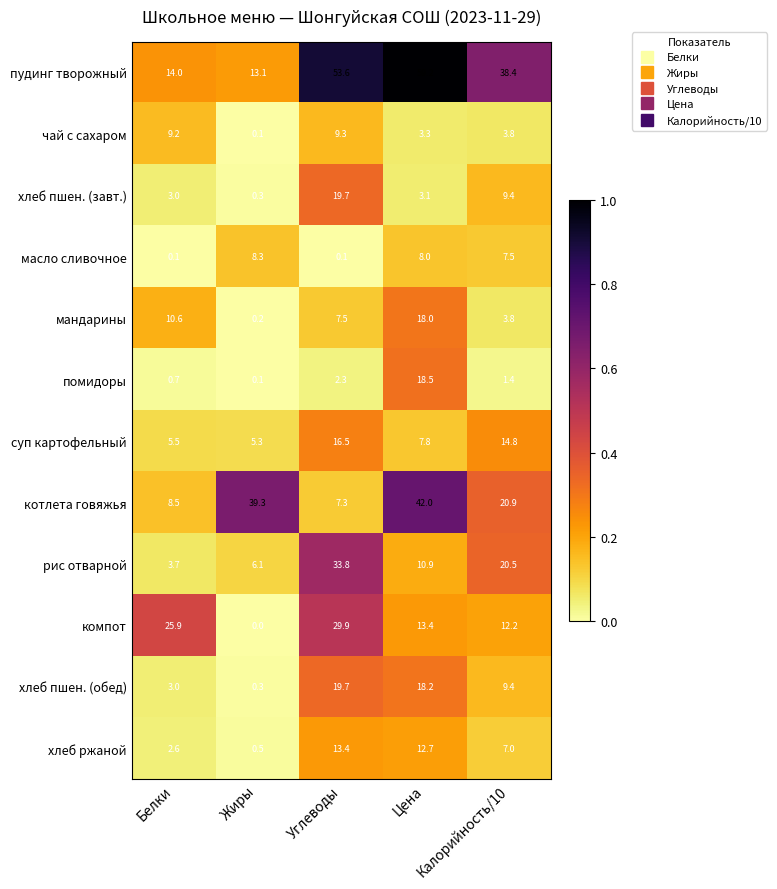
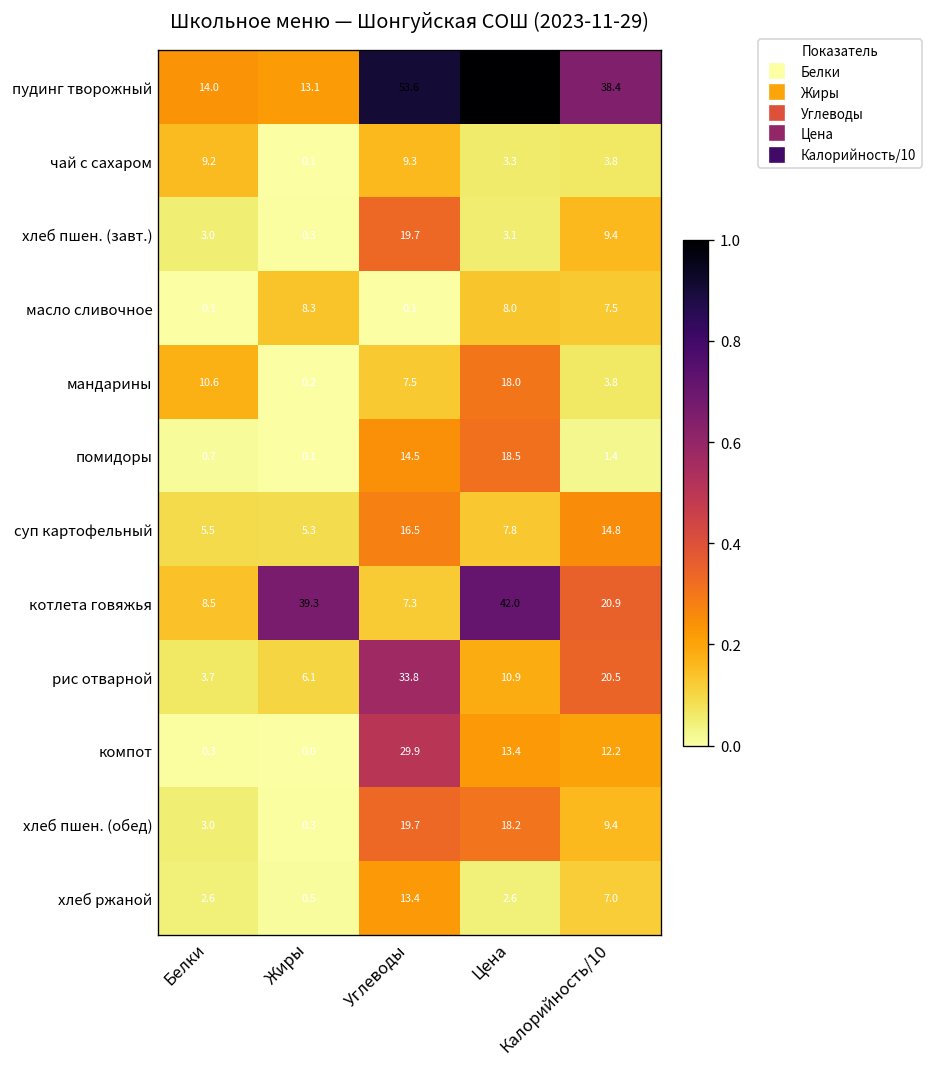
помидоры, Углеводы: 2.3 -> 14.5
компот, Белки: 25.9 -> 0.3
хлеб ржаной, Цена: 12.7 -> 2.6
